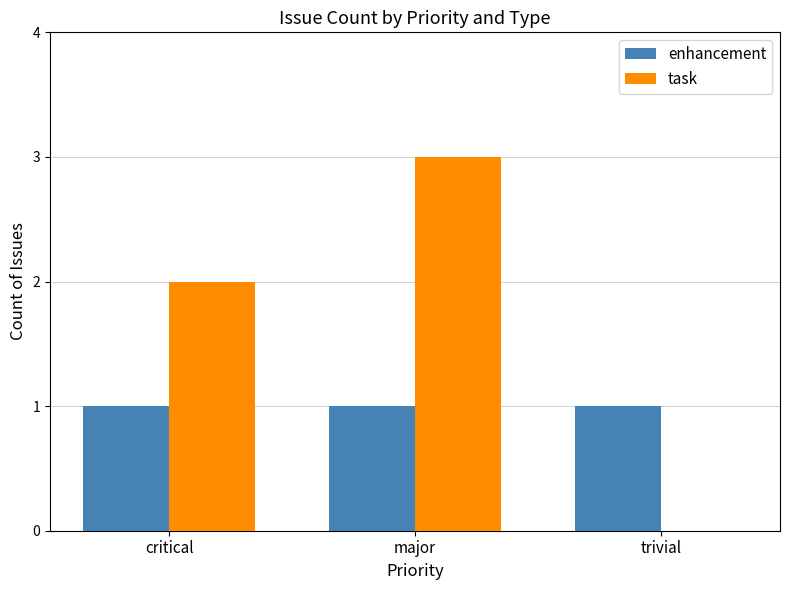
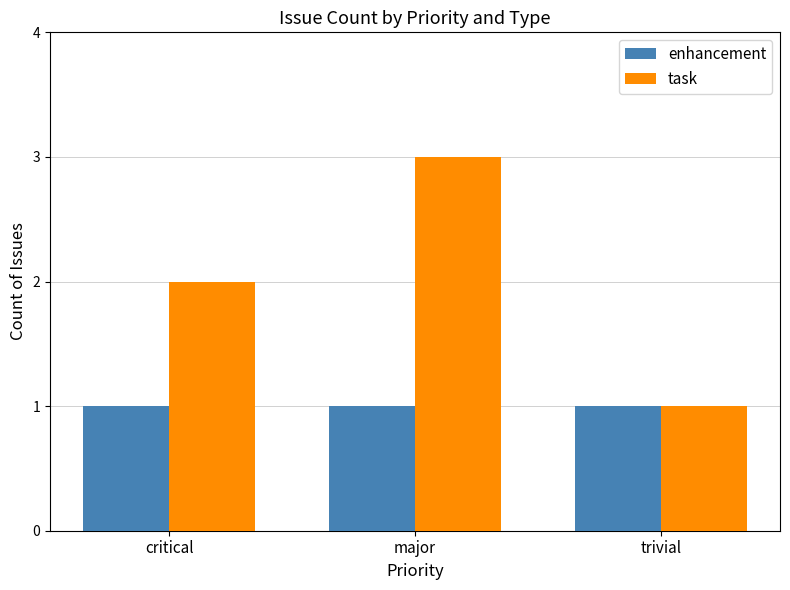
task, trivial: 0 -> 1
